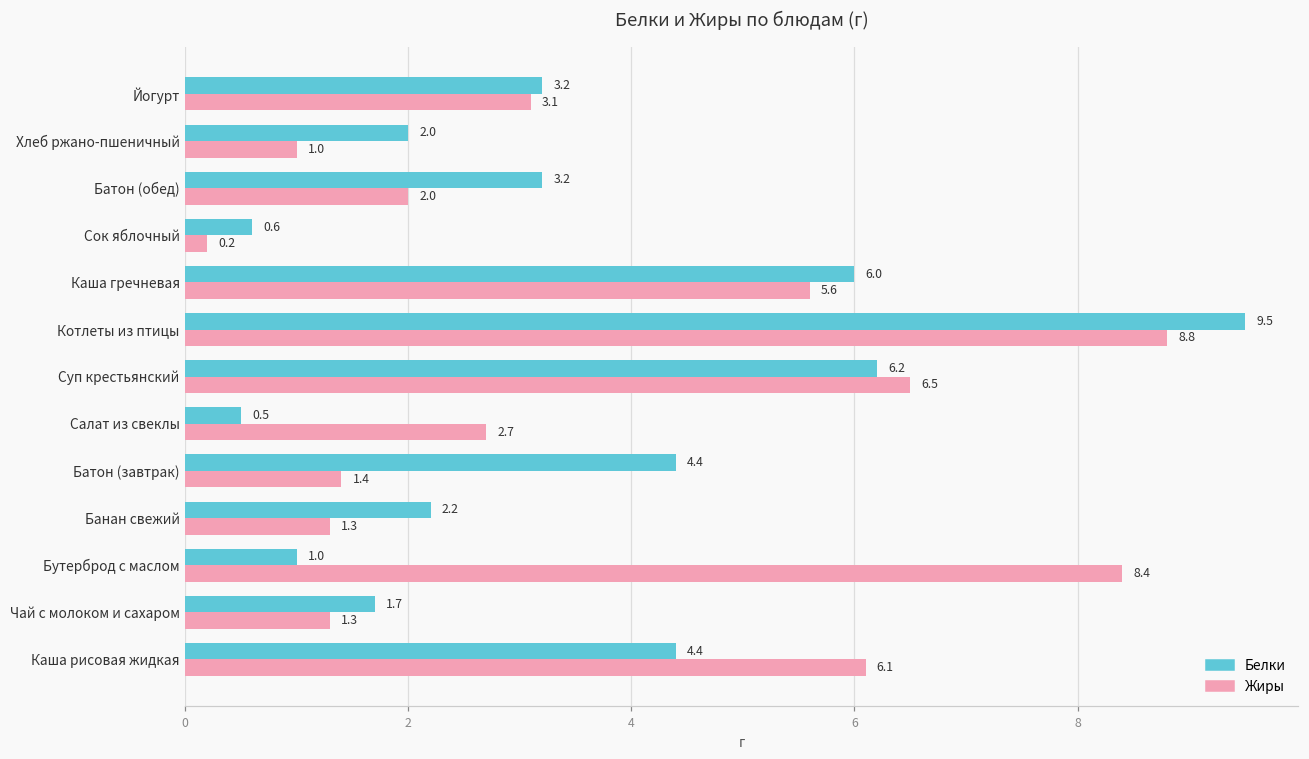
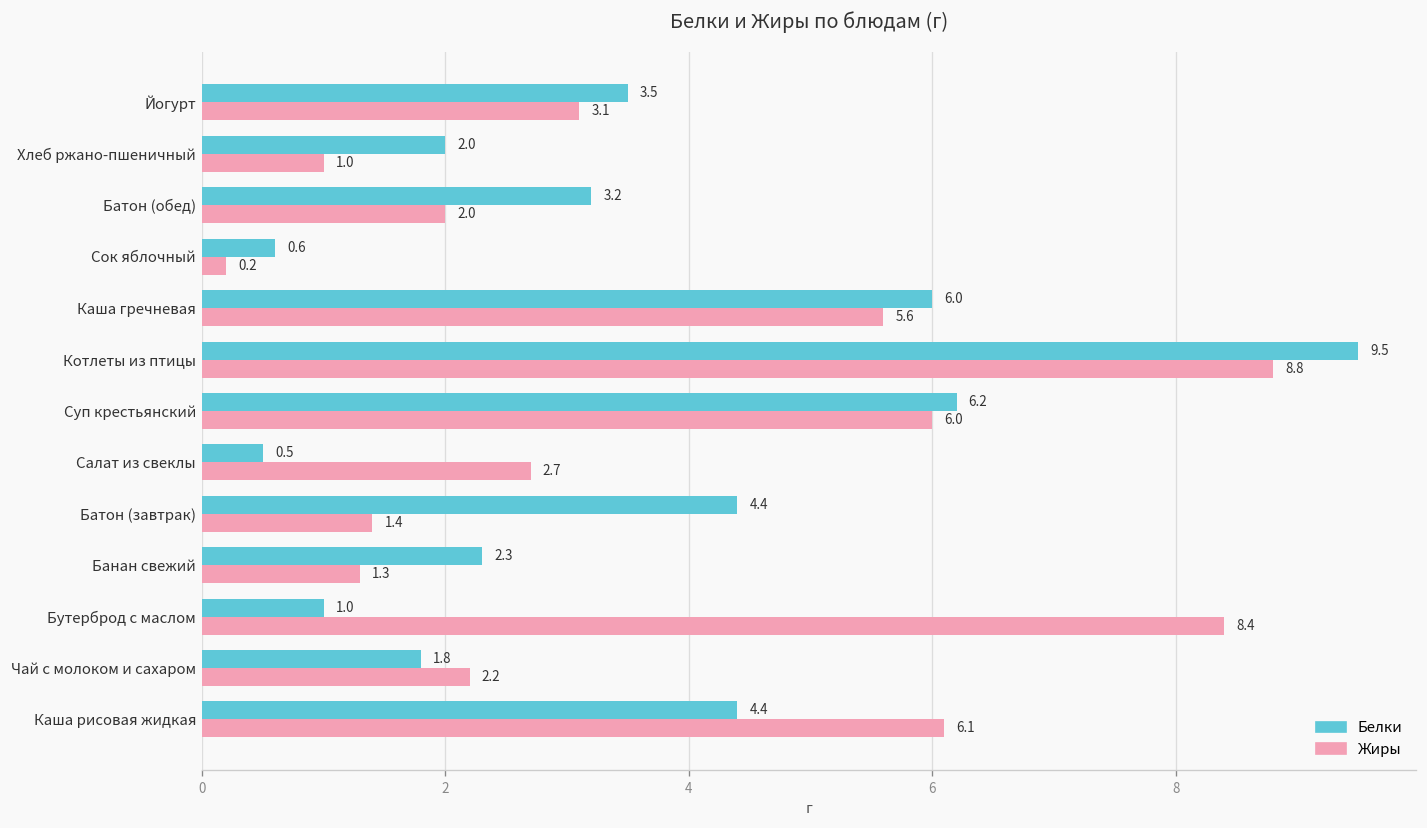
Белки, Йогурт: 3.2 -> 3.5
Жиры, Суп крестьянский: 6.5 -> 6.0
Белки, Банан свежий: 2.2 -> 2.3
Белки, Чай с молоком и сахаром: 1.7 -> 1.8
Жиры, Чай с молоком и сахаром: 1.3 -> 2.2
